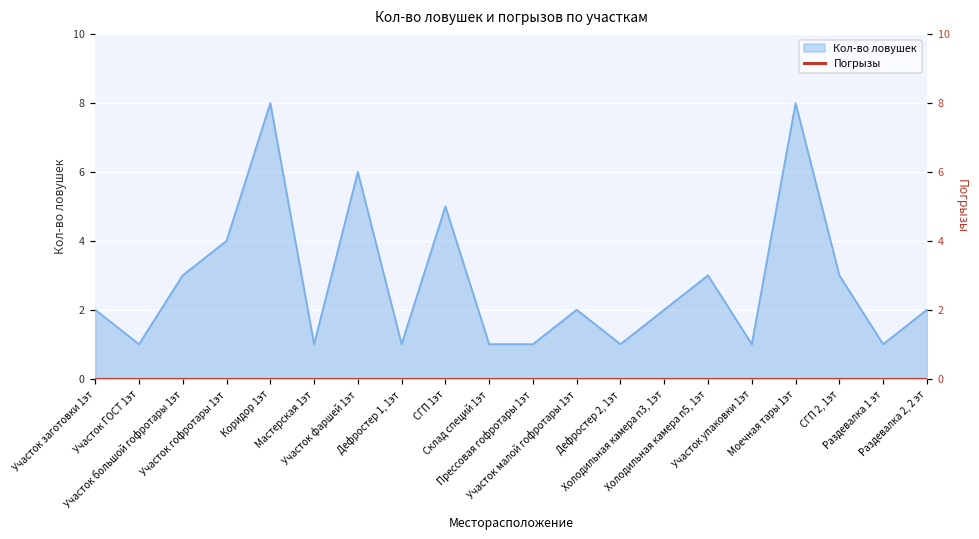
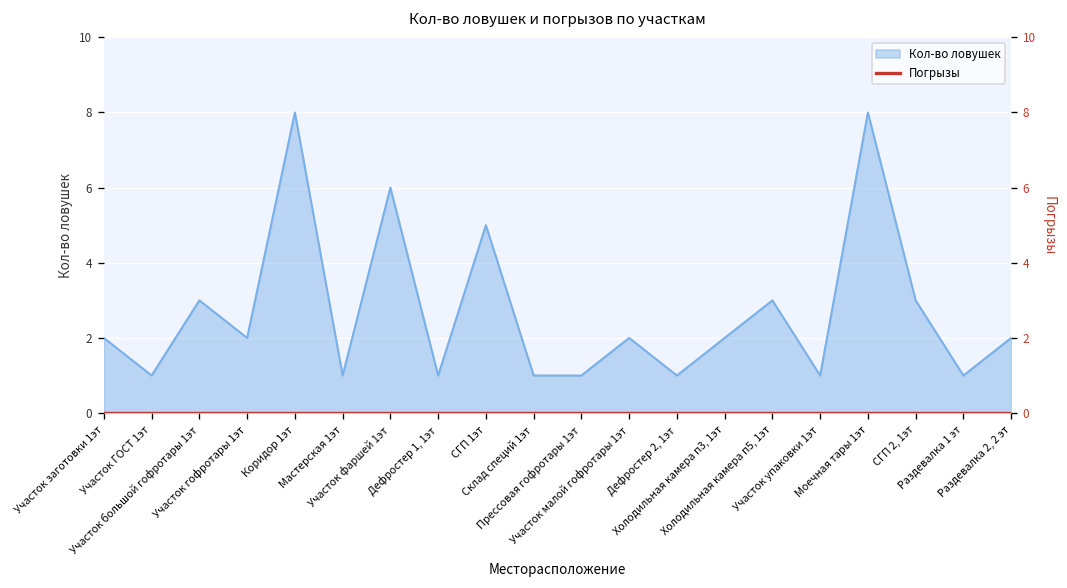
Кол-во ловушек, Участок гофротары 1эт: 4 -> 2
